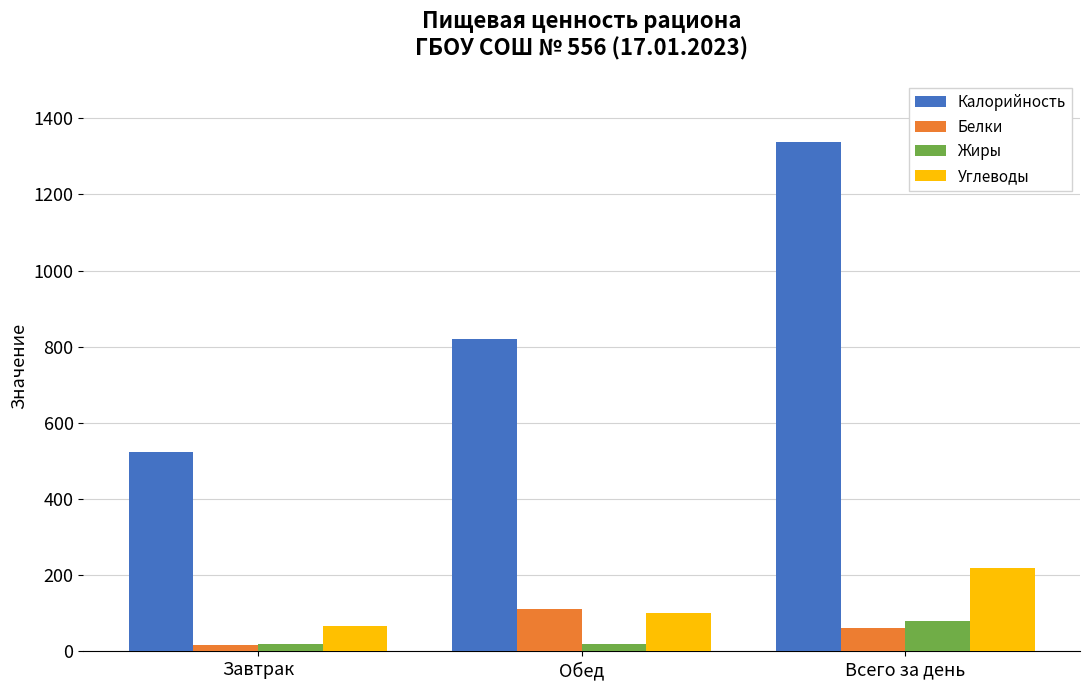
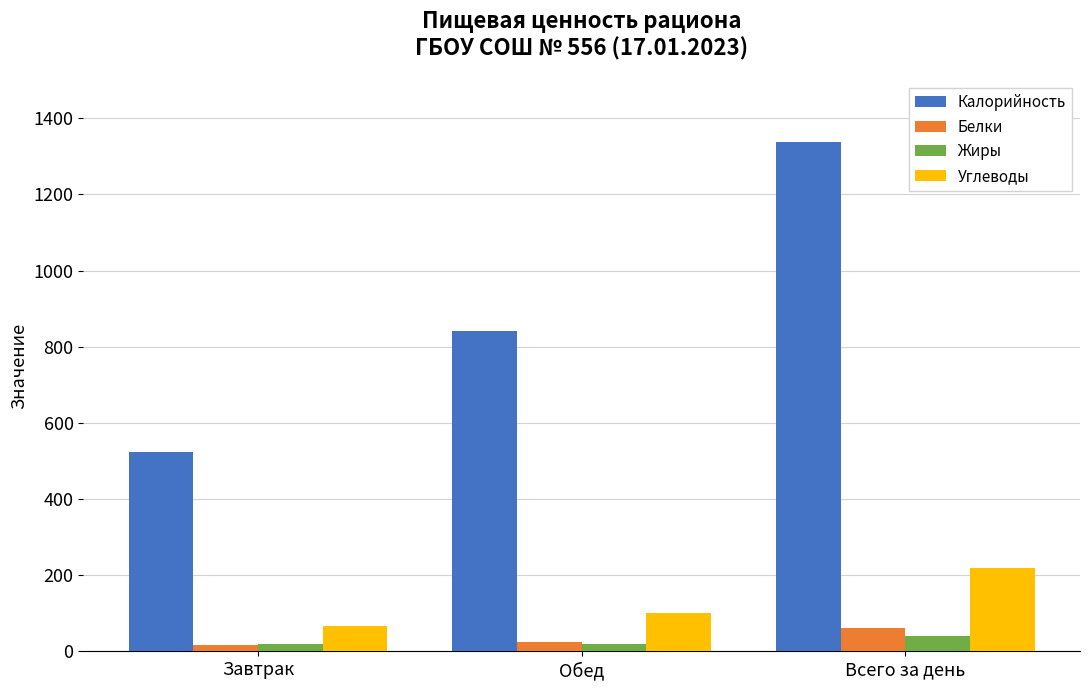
Калорийность, Обед: 820 -> 840
Белки, Обед: 110 -> 20
Жиры, Всего за день: 80 -> 40
